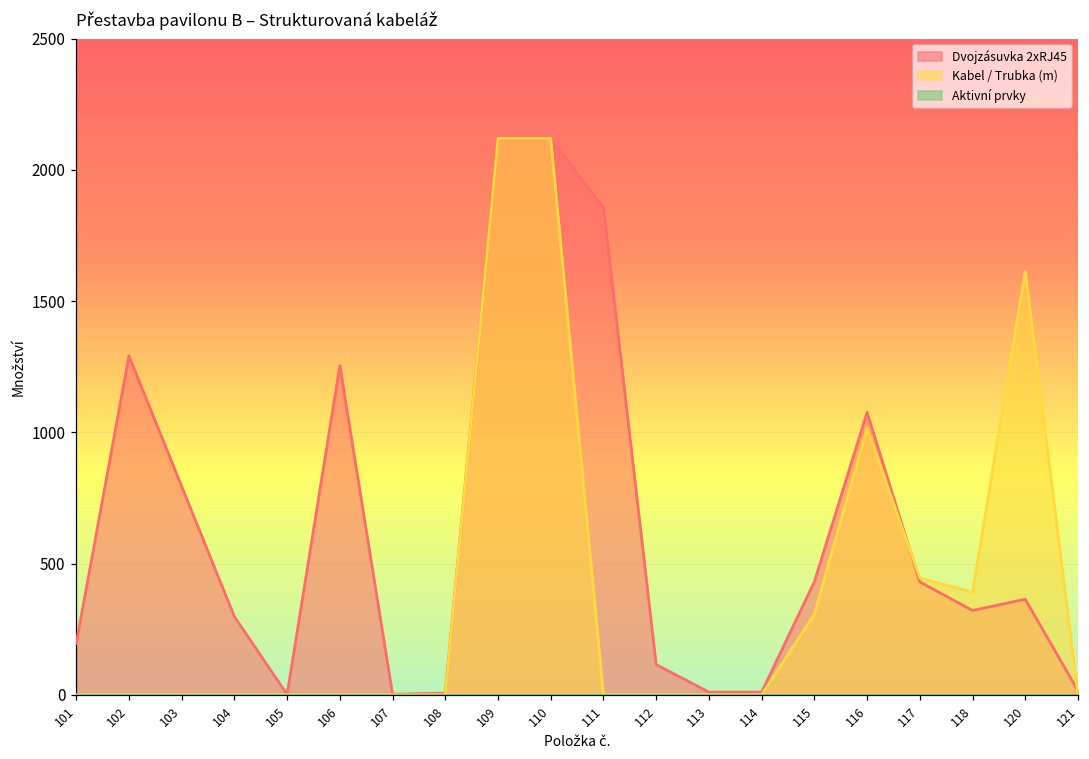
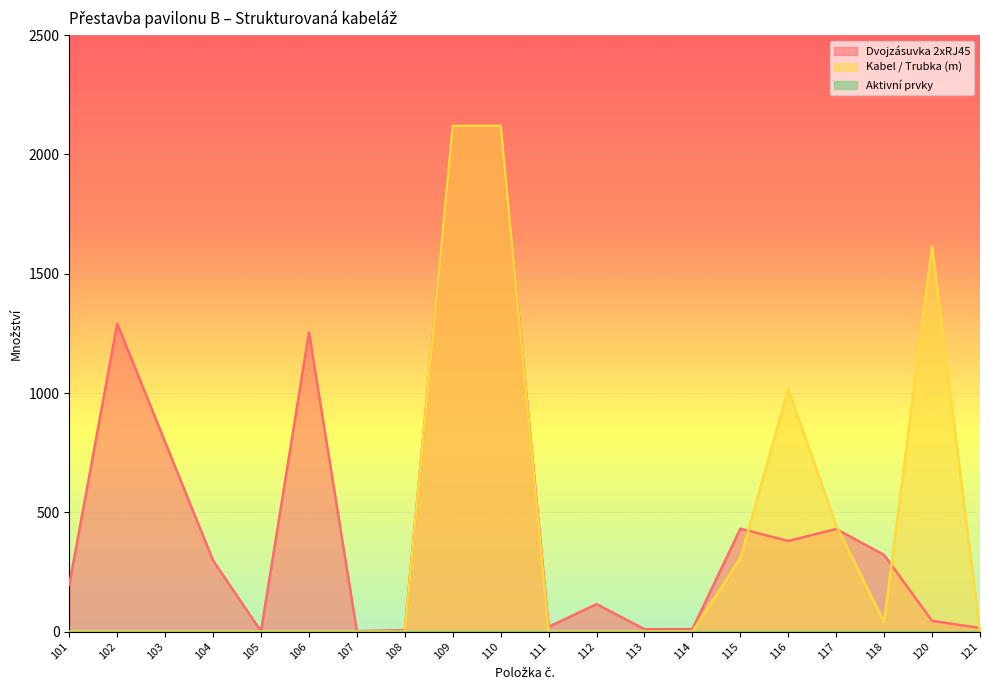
Dvojzásuvka 2xRJ45, 111: 1860 -> 20
Dvojzásuvka 2xRJ45, 116: 1080 -> 380
Kabel / Trubka (m), 118: 390 -> 40
Dvojzásuvka 2xRJ45, 120: 360 -> 50
